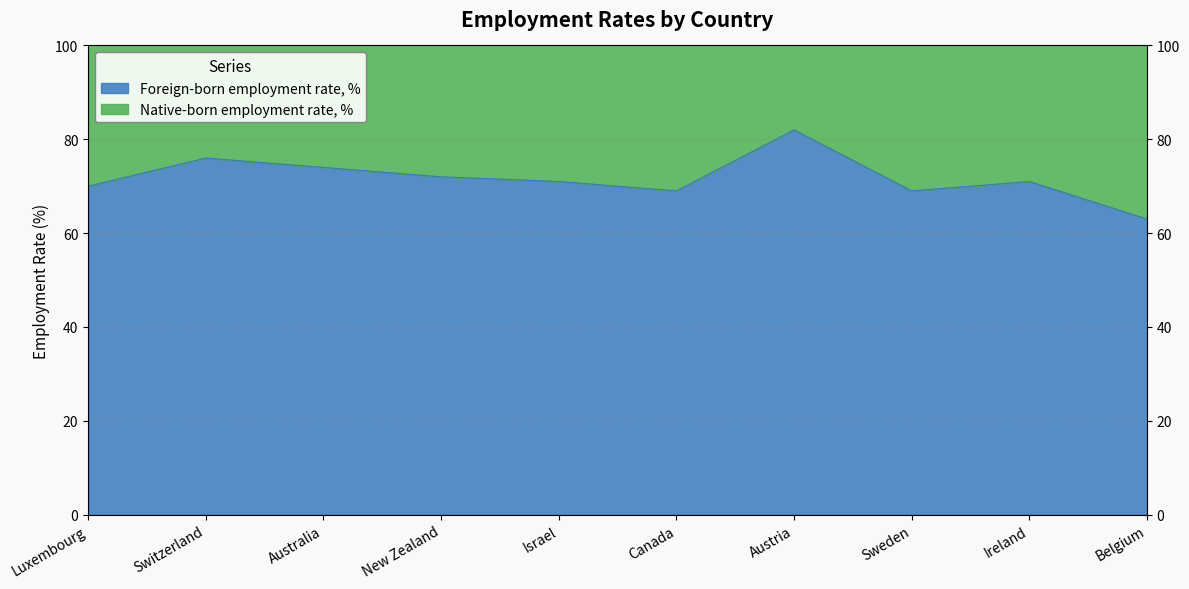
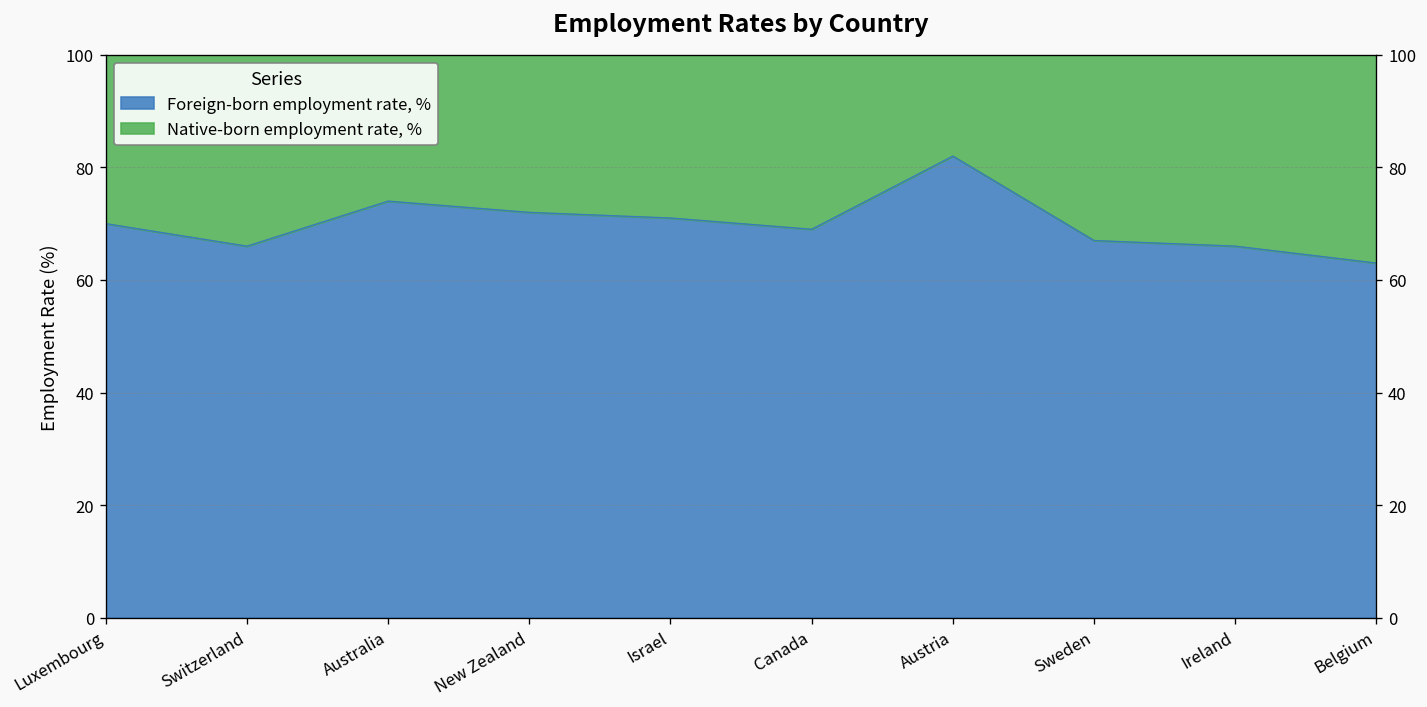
Foreign-born employment rate, %, Switzerland: 76 -> 66
Foreign-born employment rate, %, Sweden: 69 -> 67
Foreign-born employment rate, %, Ireland: 71 -> 66
